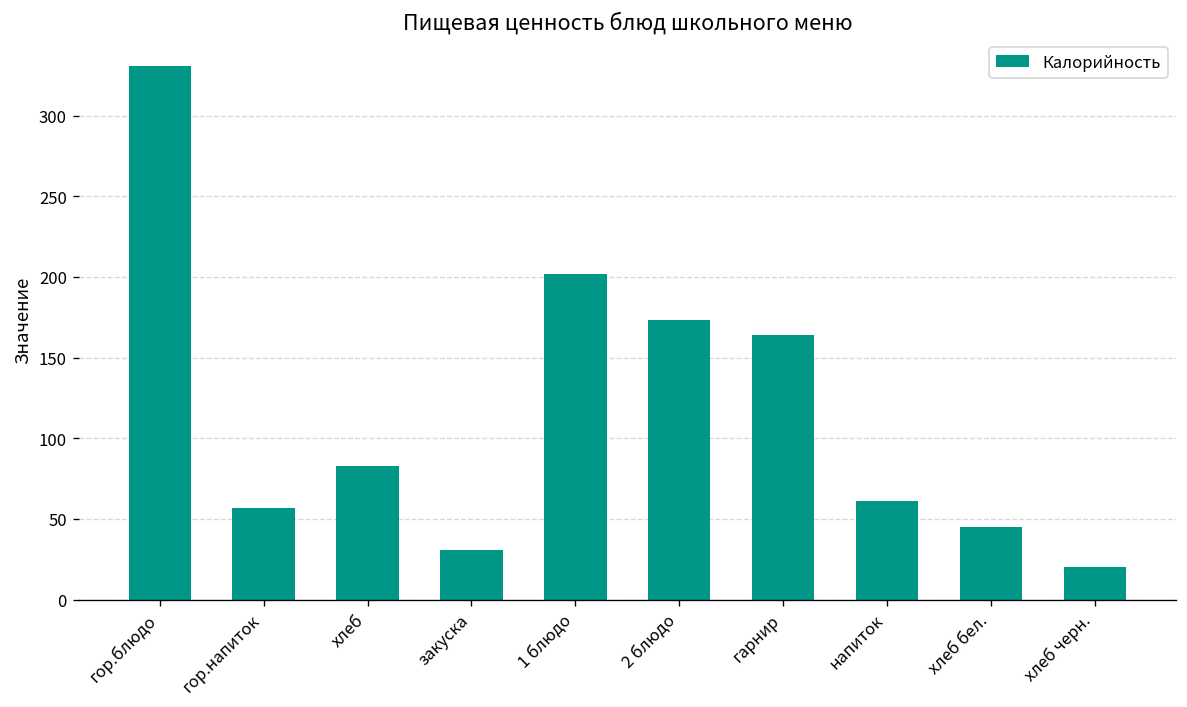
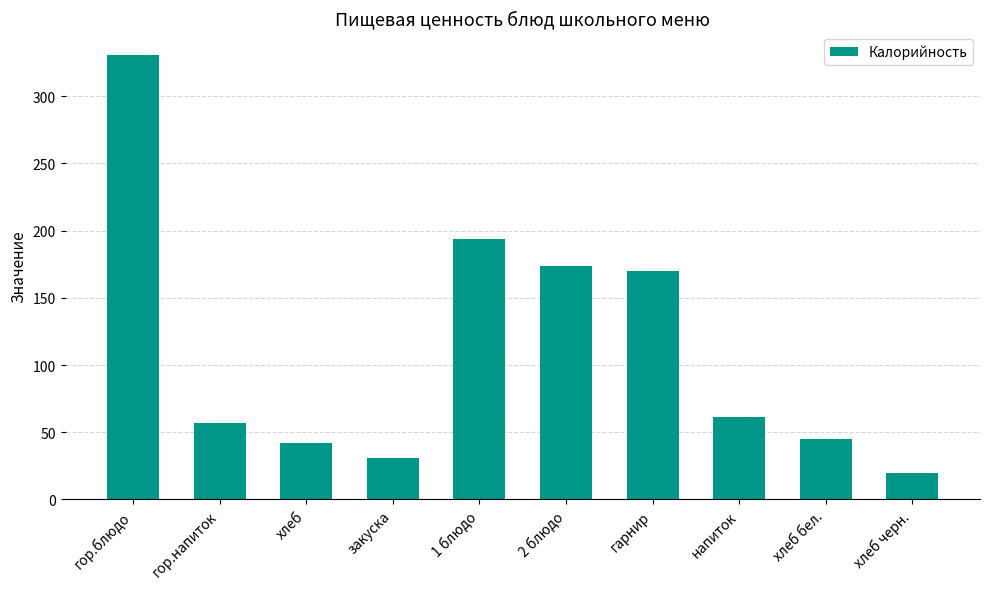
хлеб: 83 -> 42
1 блюдо: 202 -> 194
гарнир: 164 -> 170
